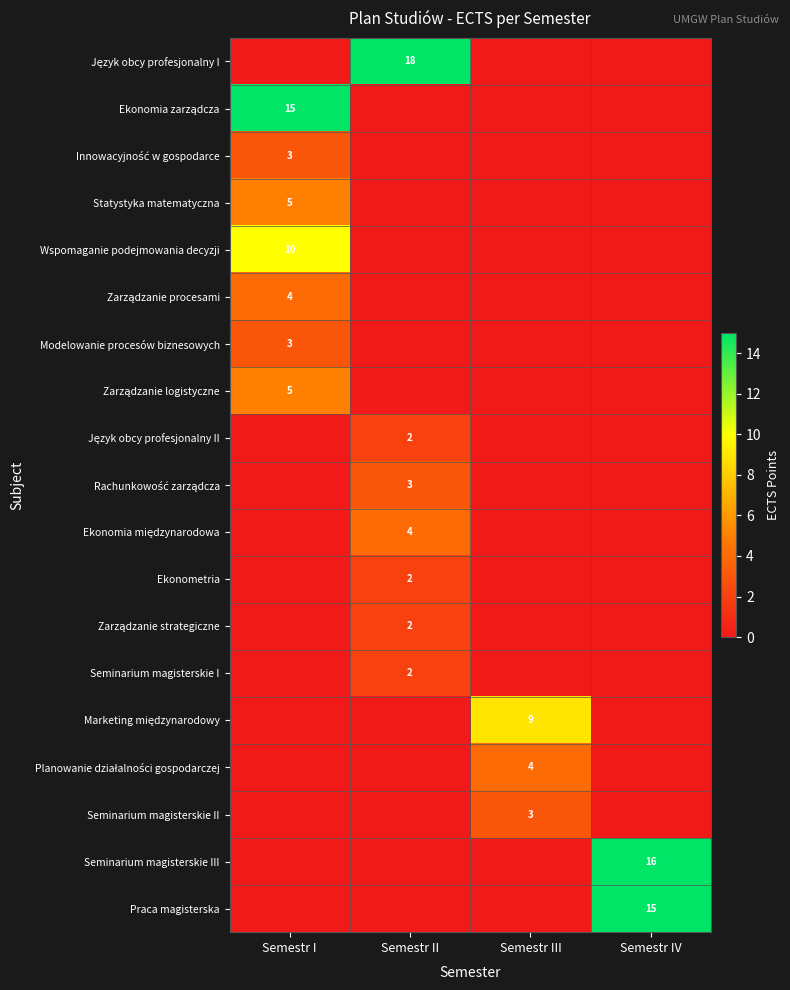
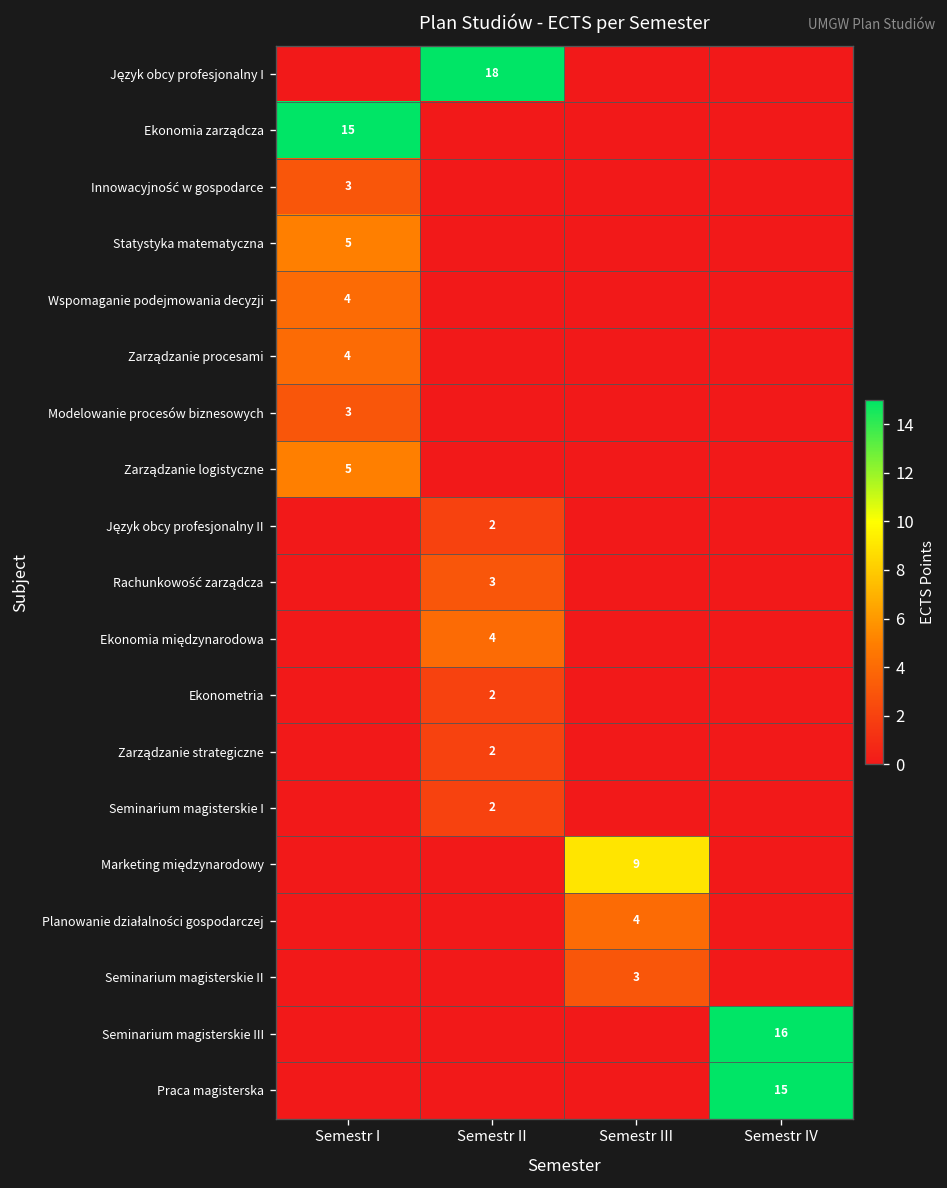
Wspomaganie podejmowania decyzji, Semestr I: 10 -> 4
